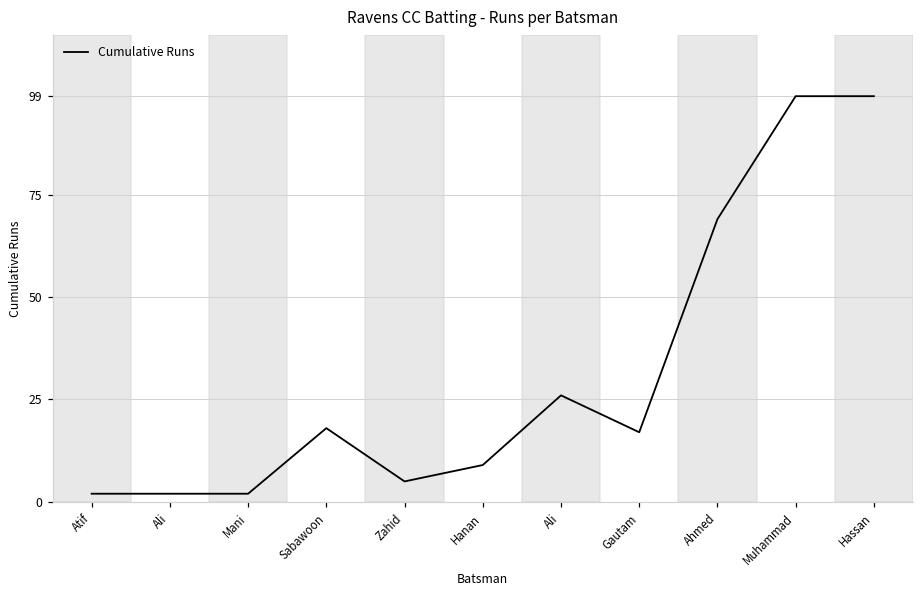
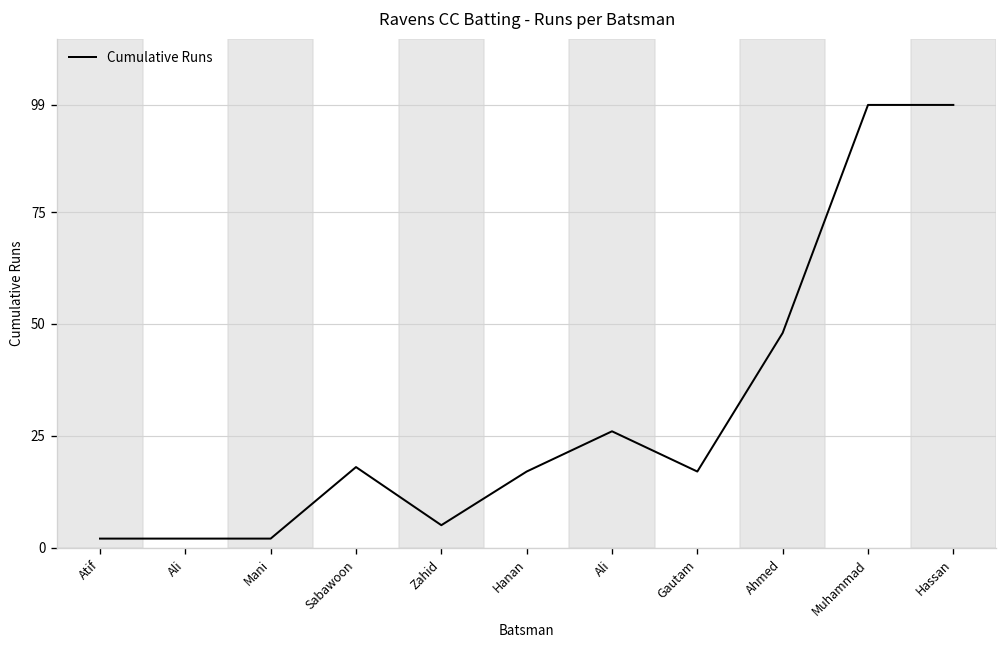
Hanan: 9 -> 17
Ahmed: 69 -> 48
